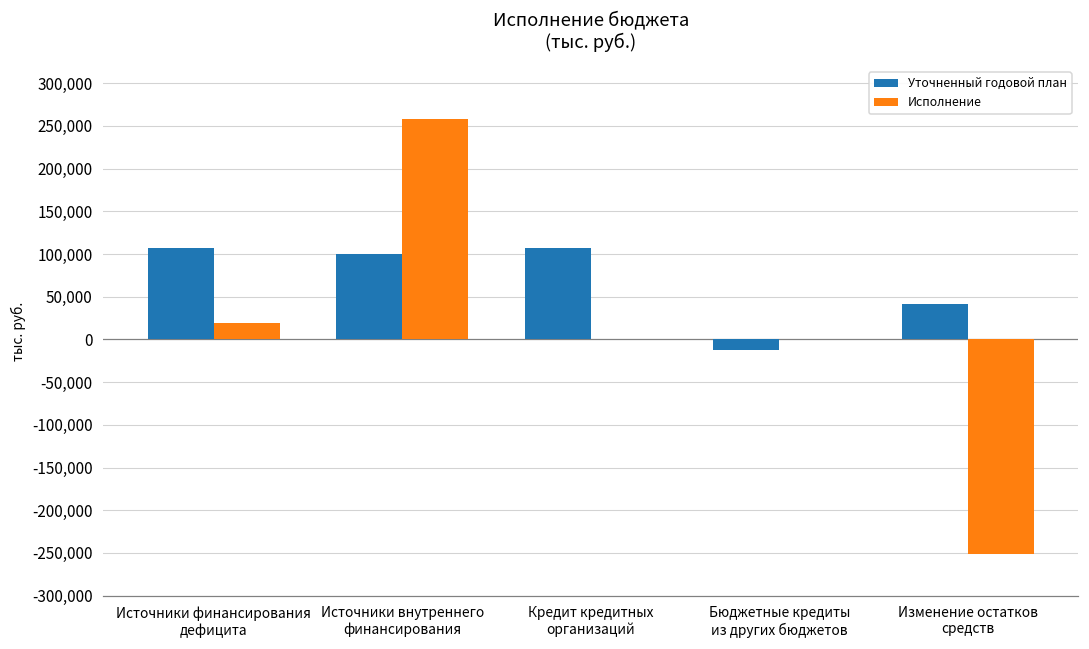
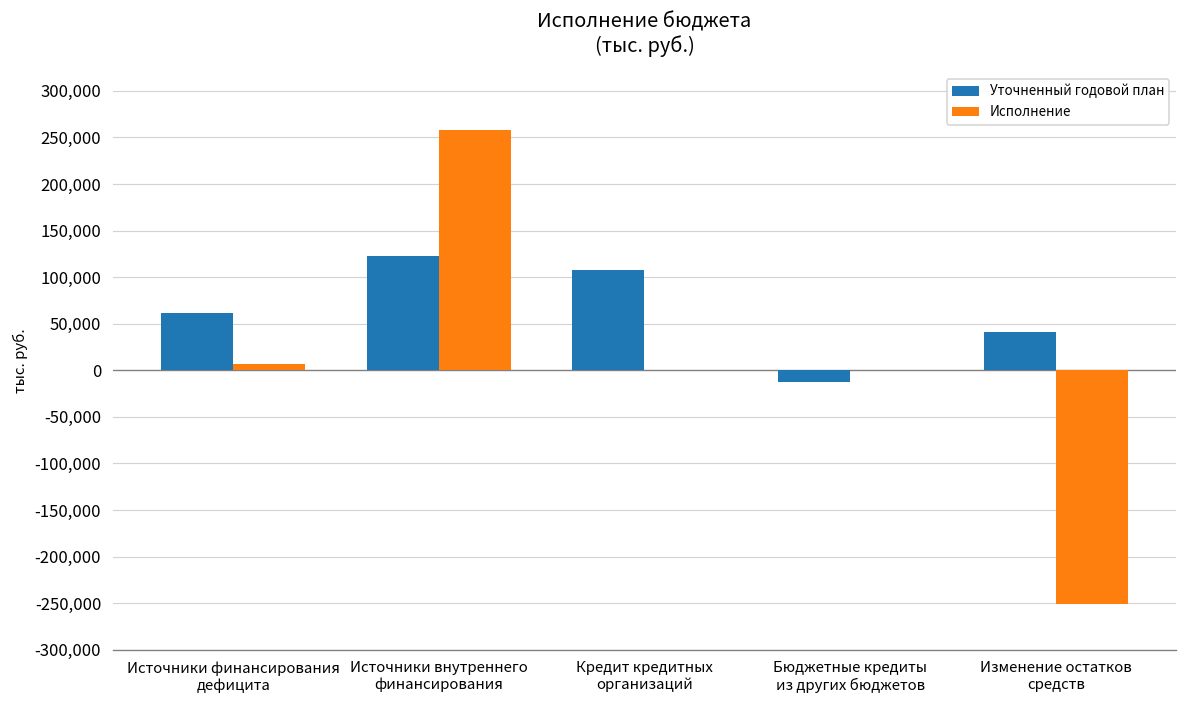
Уточненный годовой план, Источники финансирования дефицита: 110,000 -> 60,000
Исполнение, Источники финансирования дефицита: 20,000 -> 10,000
Уточненный годовой план, Источники внутреннего финансирования: 100,000 -> 120,000
